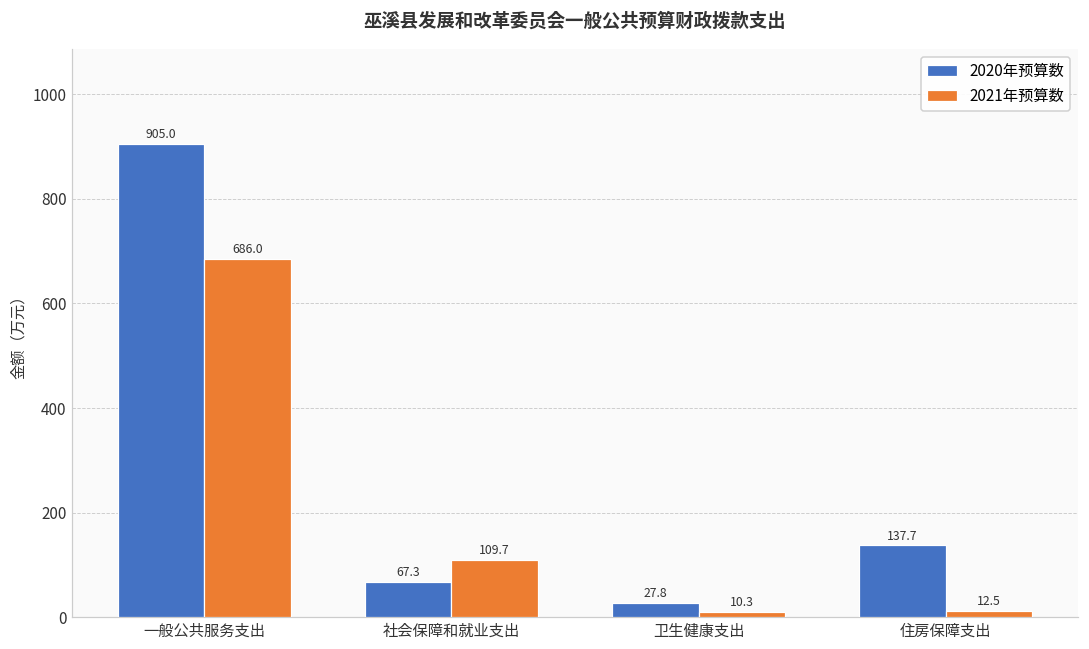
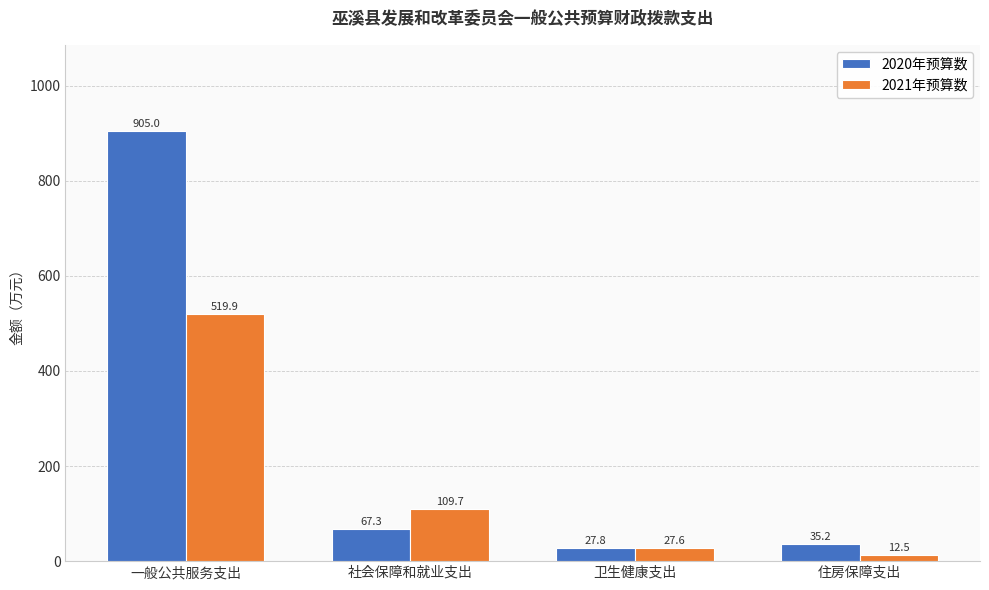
2021年预算数, 一般公共服务支出: 686.0 -> 519.9
2021年预算数, 卫生健康支出: 10.3 -> 27.6
2020年预算数, 住房保障支出: 137.7 -> 35.2
